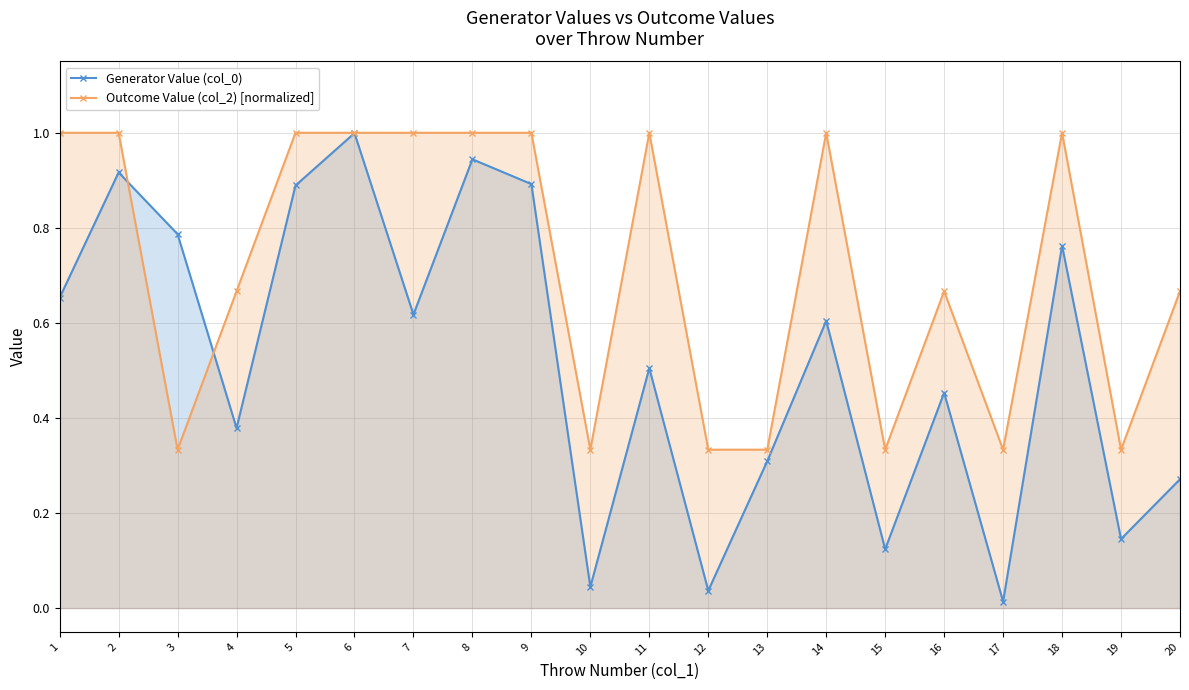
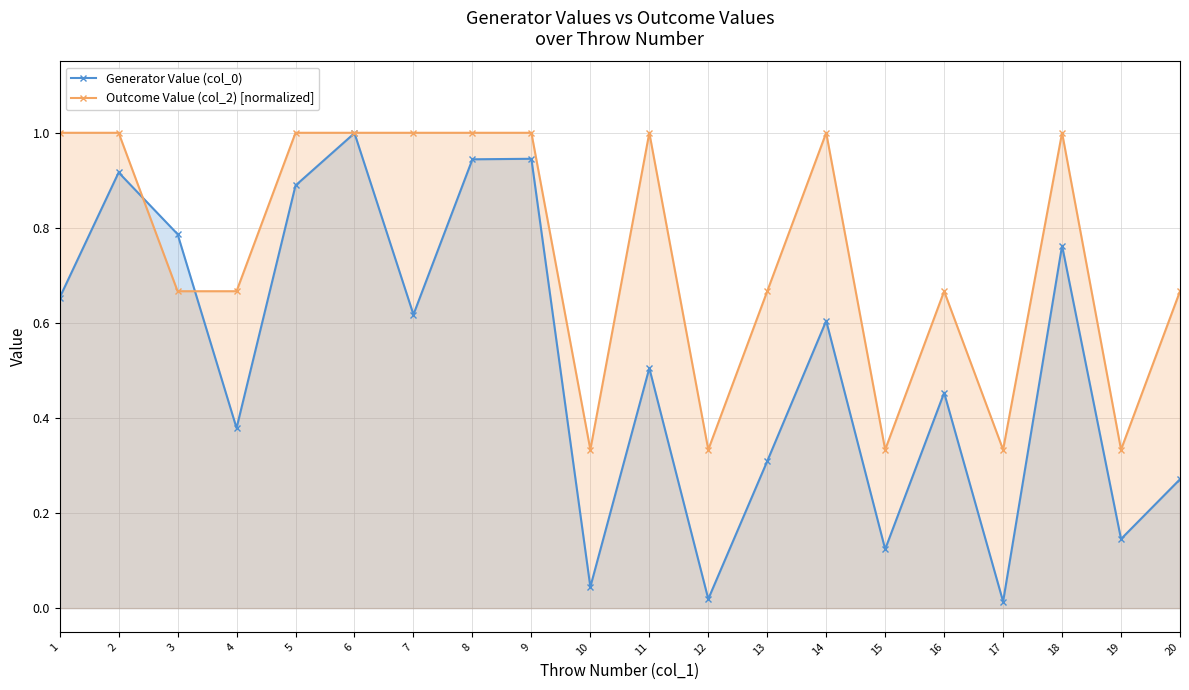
Outcome Value (col_2) [normalized], 3: 0.33 -> 0.67
Generator Value (col_0), 9: 0.89 -> 0.95
Generator Value (col_0), 12: 0.04 -> 0.02
Outcome Value (col_2) [normalized], 13: 0.33 -> 0.67
